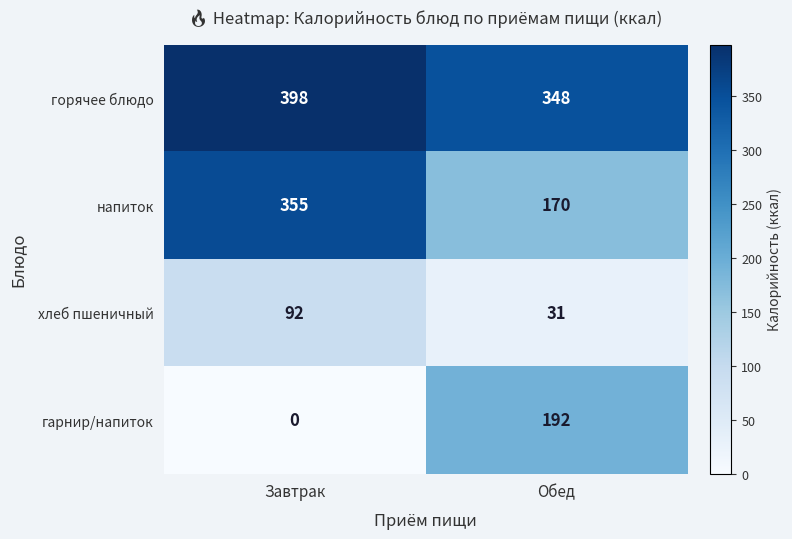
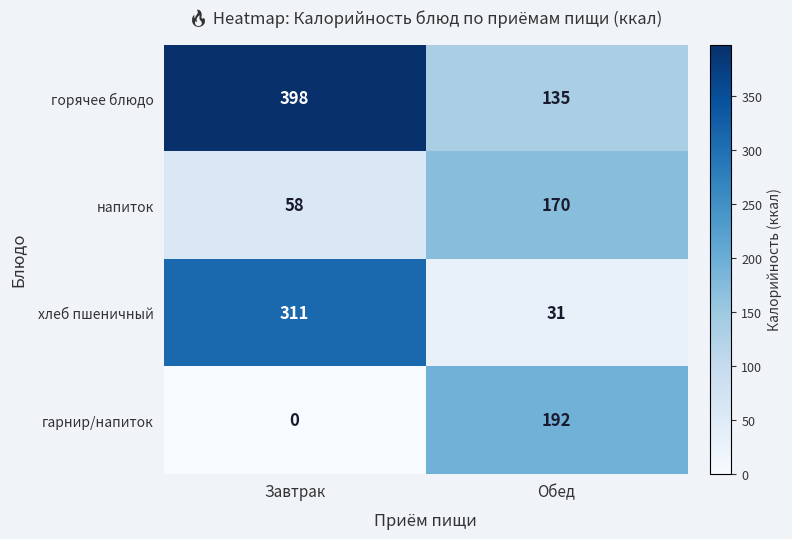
горячее блюдо, Обед: 348 -> 135
напиток, Завтрак: 355 -> 58
хлеб пшеничный, Завтрак: 92 -> 311
